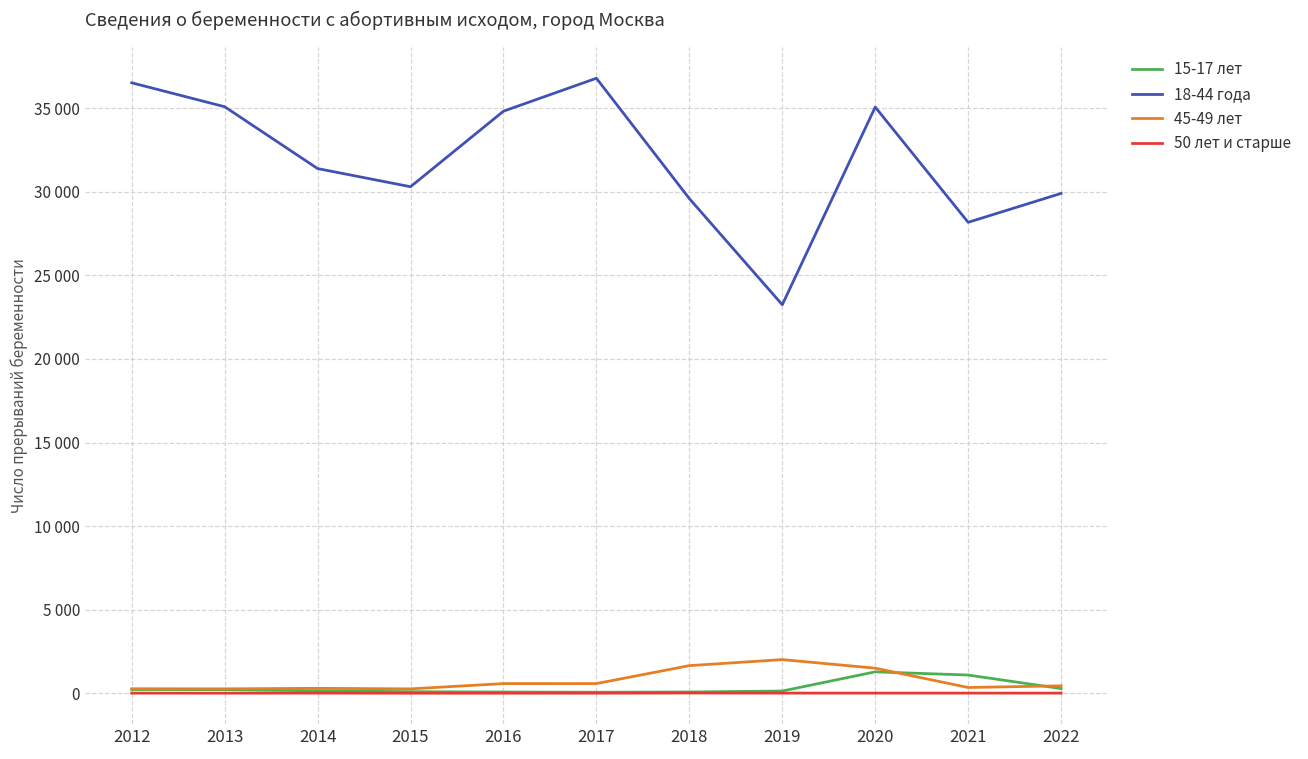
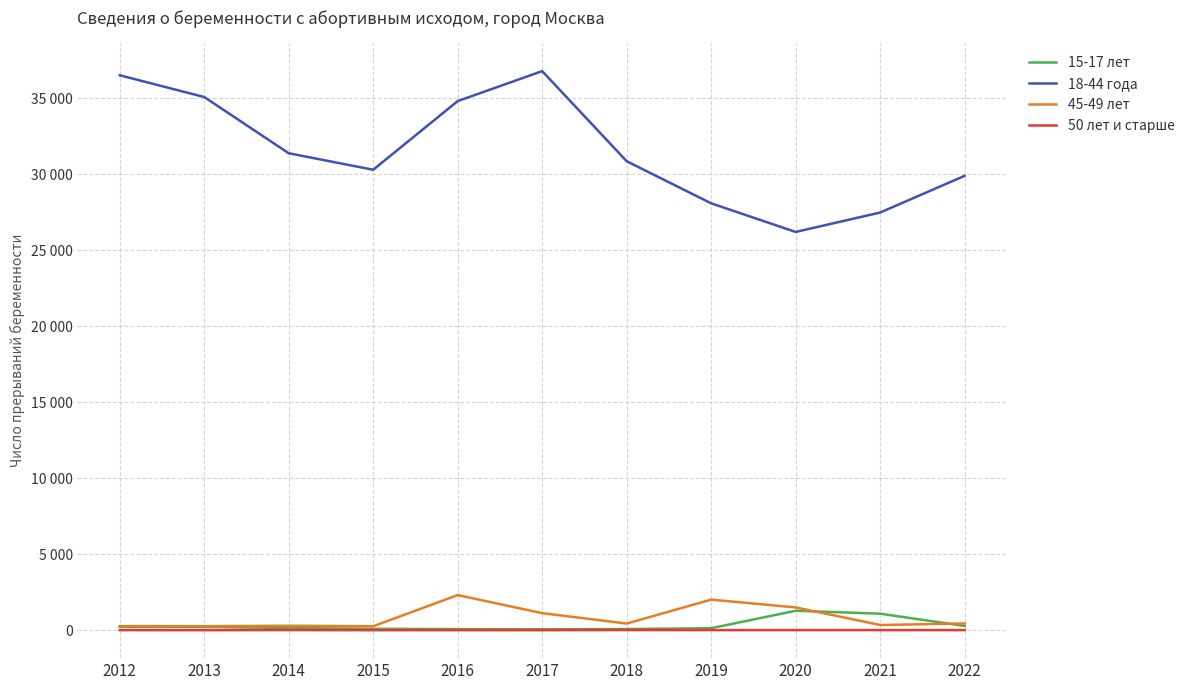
45-49 лет, 2016: 600 -> 2300
45-49 лет, 2017: 600 -> 1100
18-44 года, 2018: 29600 -> 30900
45-49 лет, 2018: 1700 -> 400
18-44 года, 2019: 23200 -> 28100
18-44 года, 2020: 35100 -> 26200
18-44 года, 2021: 28200 -> 27500
